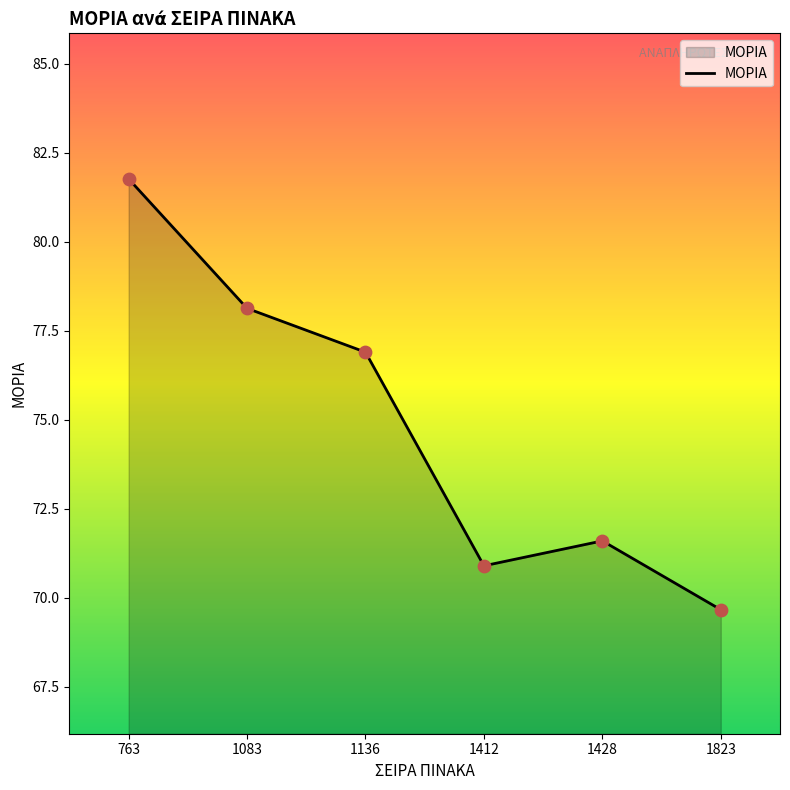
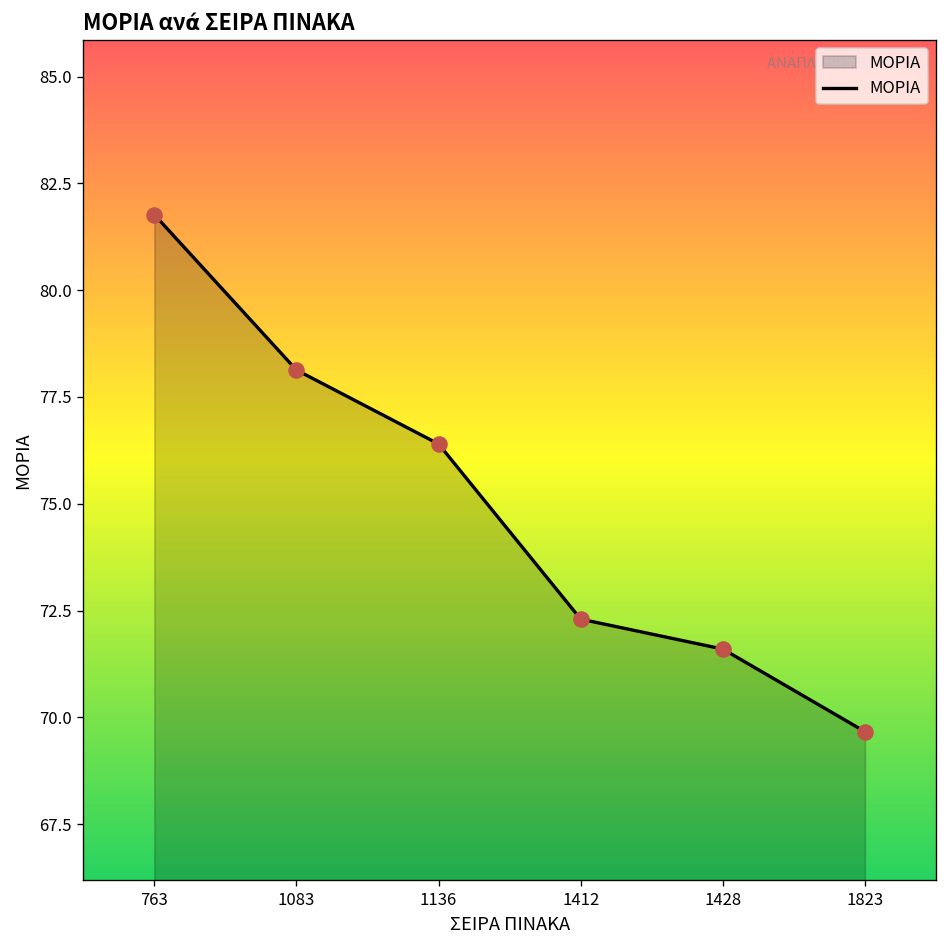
1136: 76.9 -> 76.4
1412: 70.9 -> 72.3
